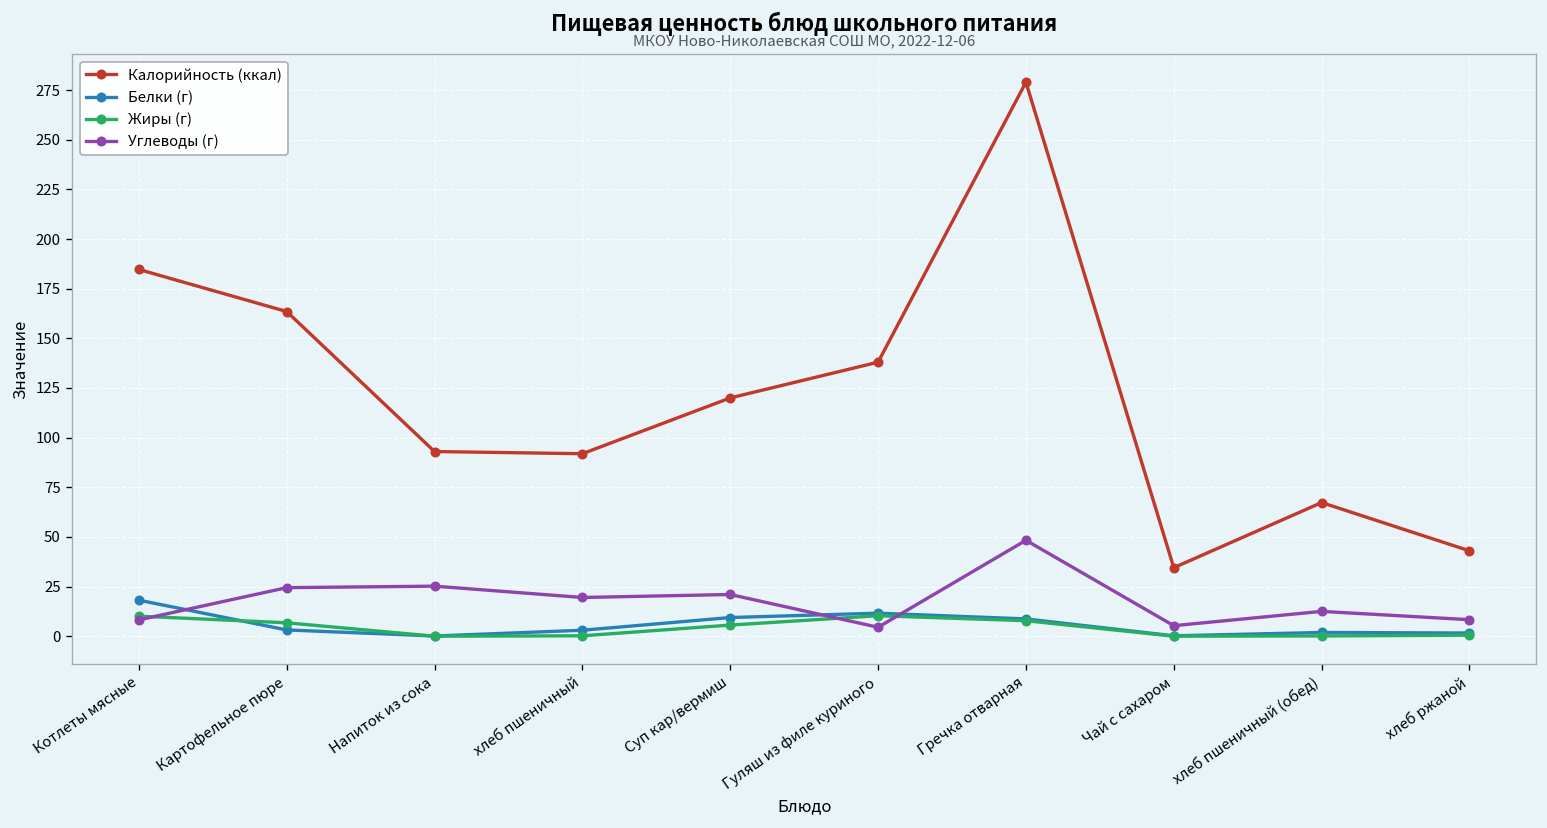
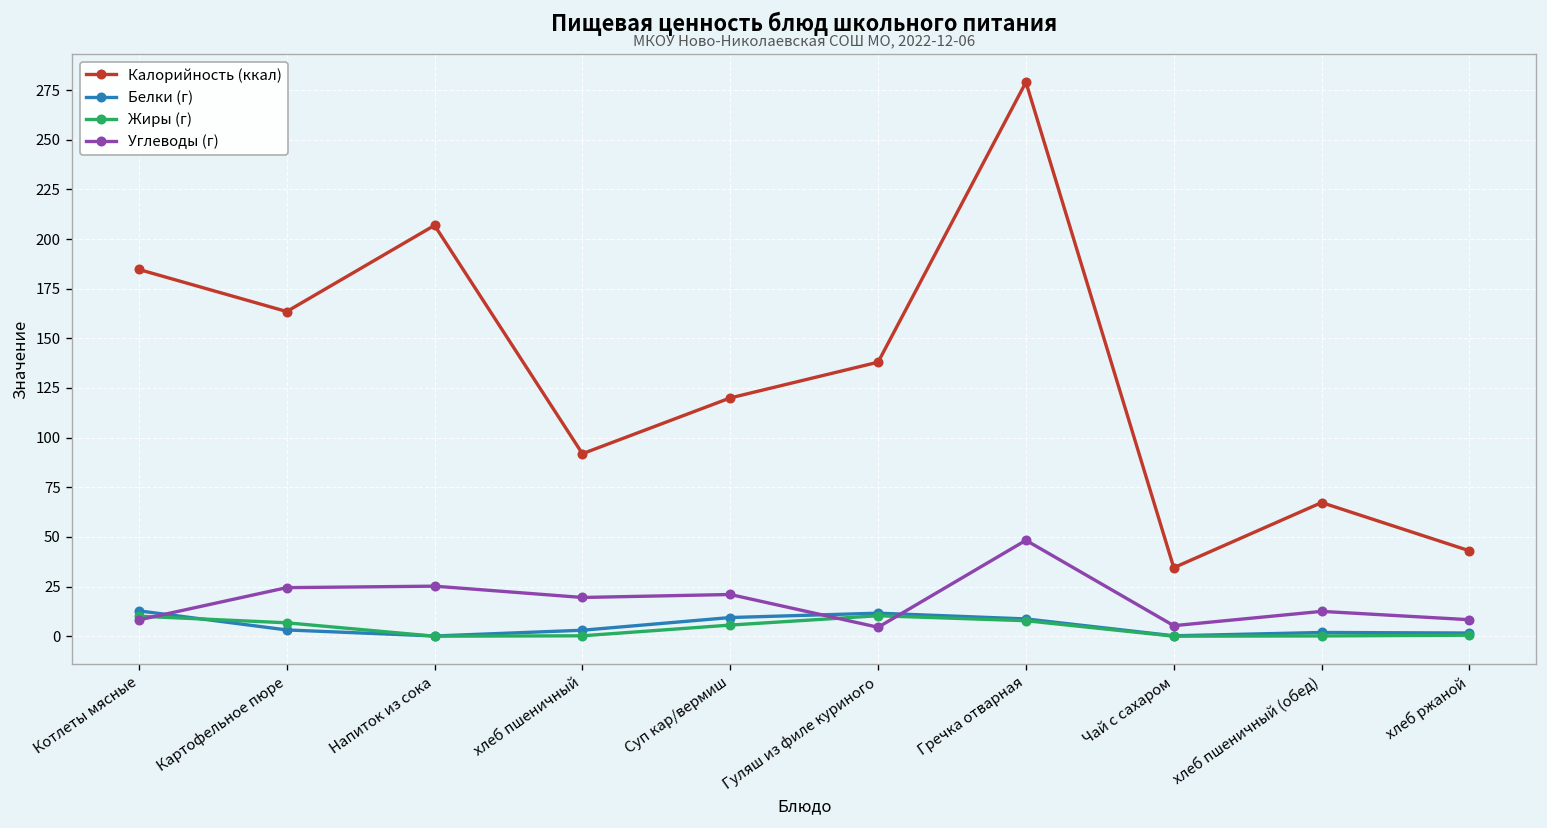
Белки (г), Котлеты мясные: 18 -> 13
Калорийность (ккал), Напиток из сока: 93 -> 207
